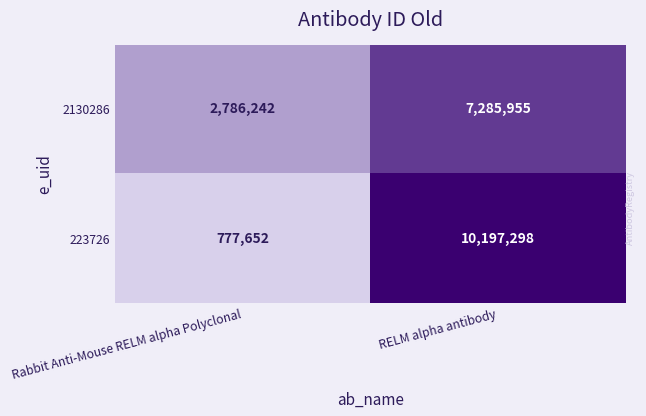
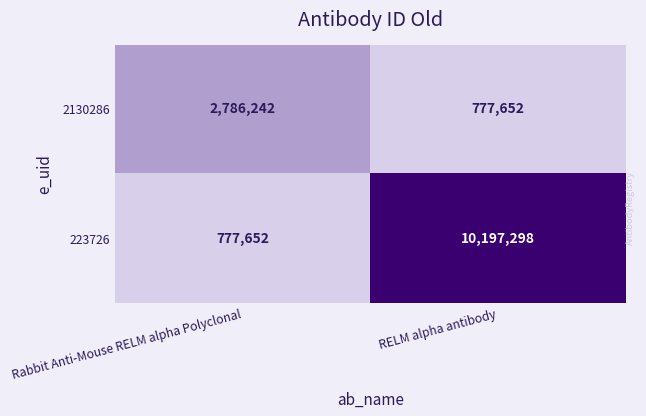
2130286, RELM alpha antibody: 7,285,955 -> 777,652
